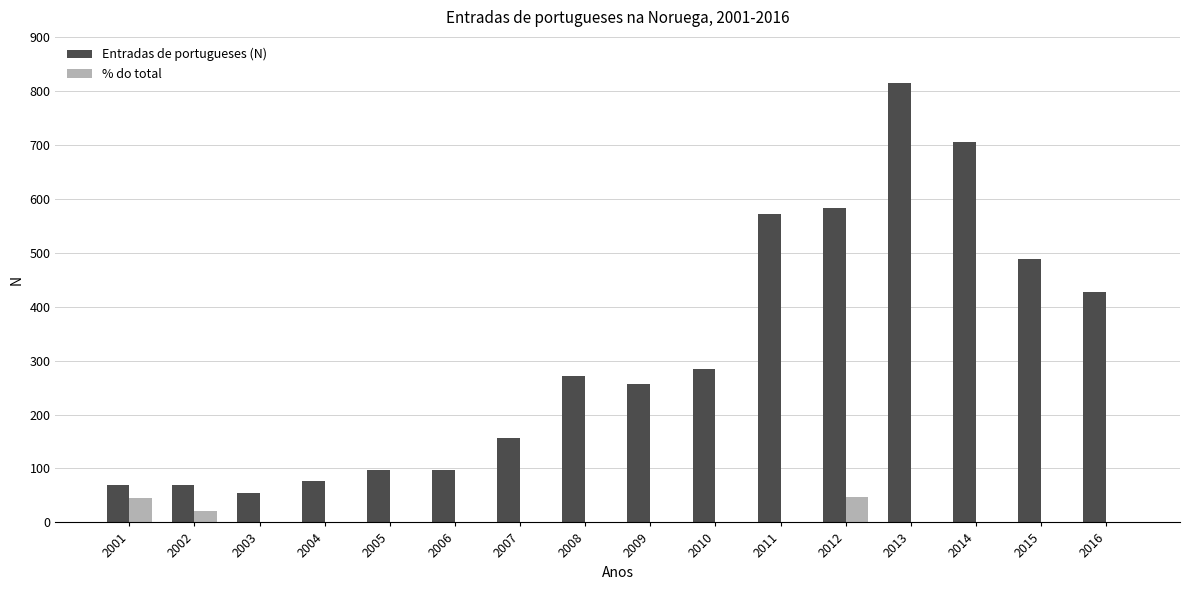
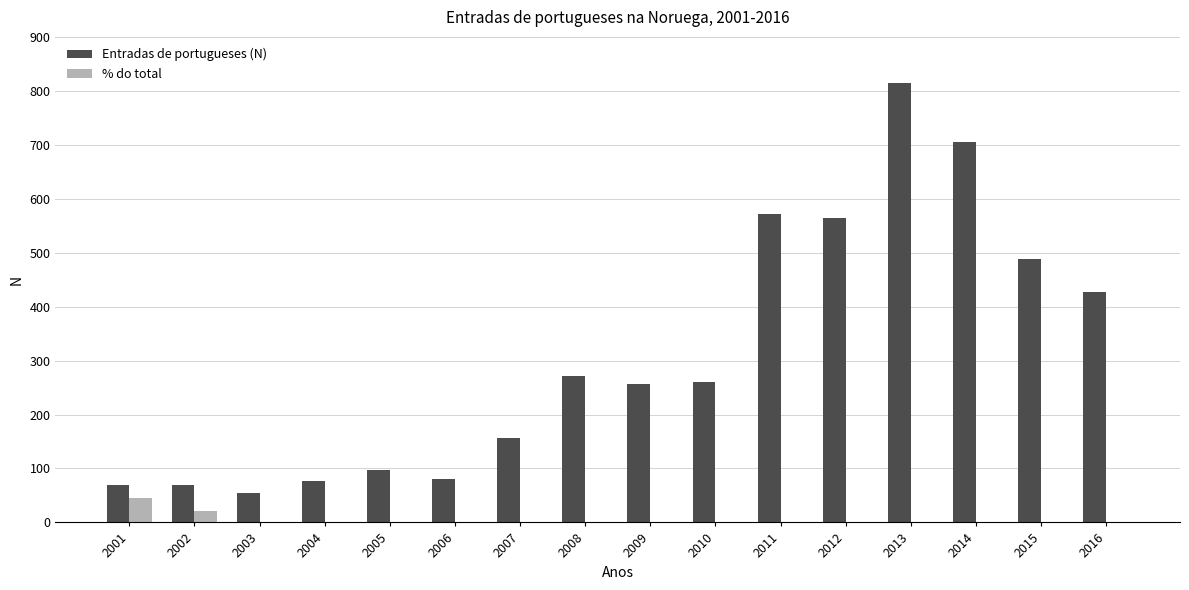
Entradas de portugueses (N), 2006: 100 -> 80
Entradas de portugueses (N), 2010: 280 -> 260
Entradas de portugueses (N), 2012: 580 -> 560
% do total, 2012: 50 -> 0
